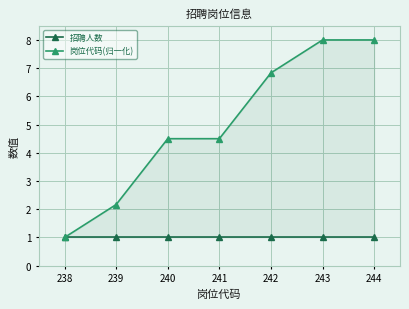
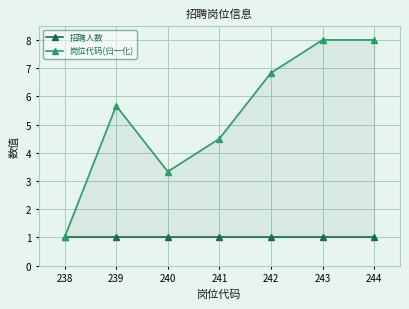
岗位代码(归一化), 239: 2.2 -> 5.7
岗位代码(归一化), 240: 4.5 -> 3.3
